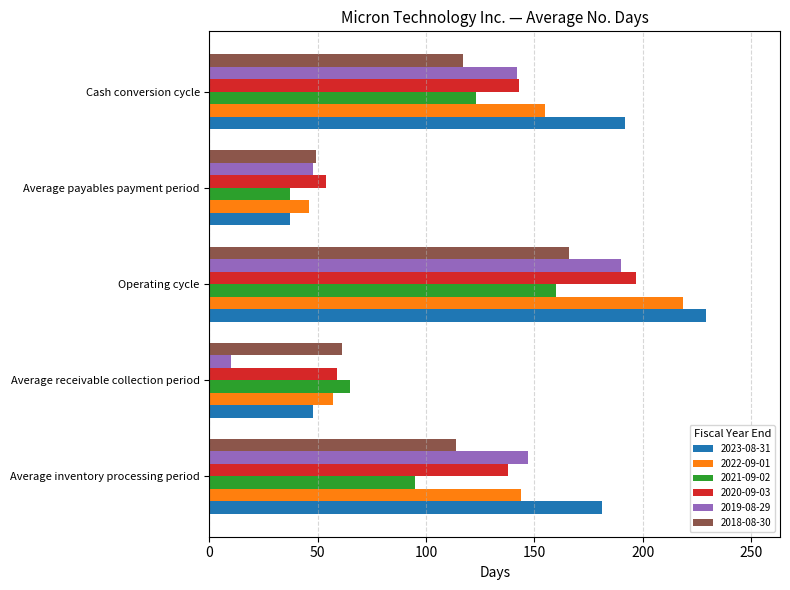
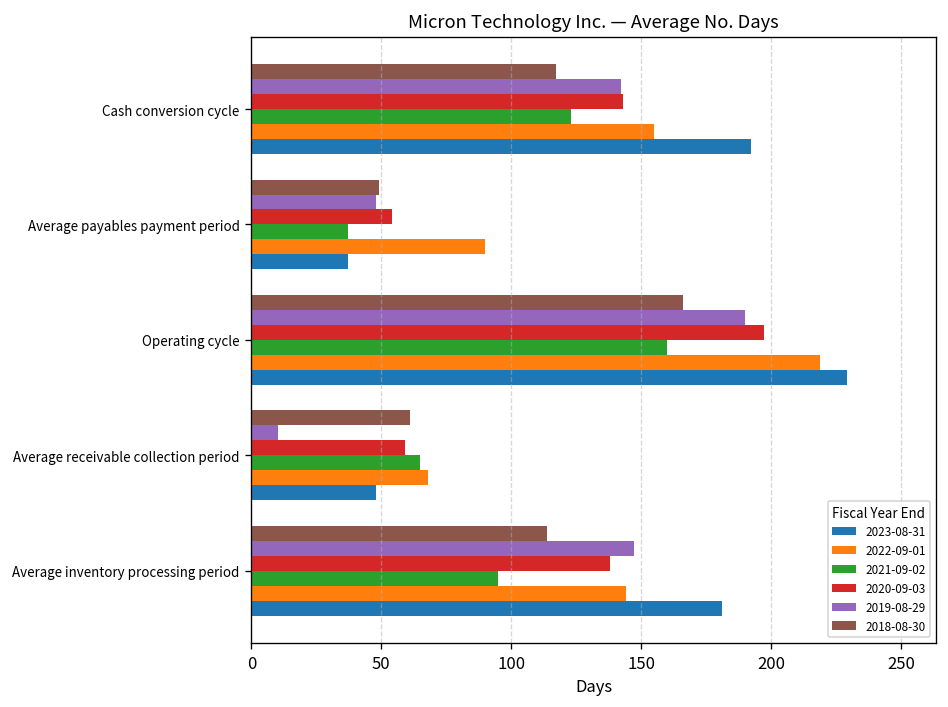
2022-09-01, Average payables payment period: 46 -> 90
2022-09-01, Average receivable collection period: 57 -> 68
